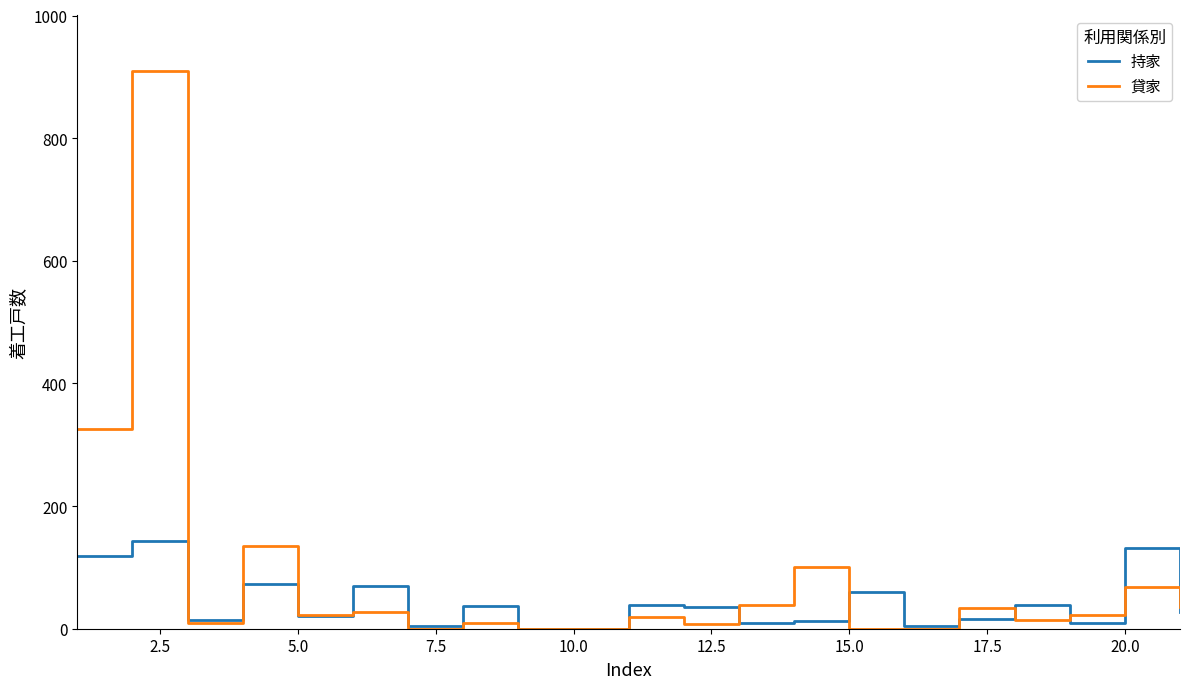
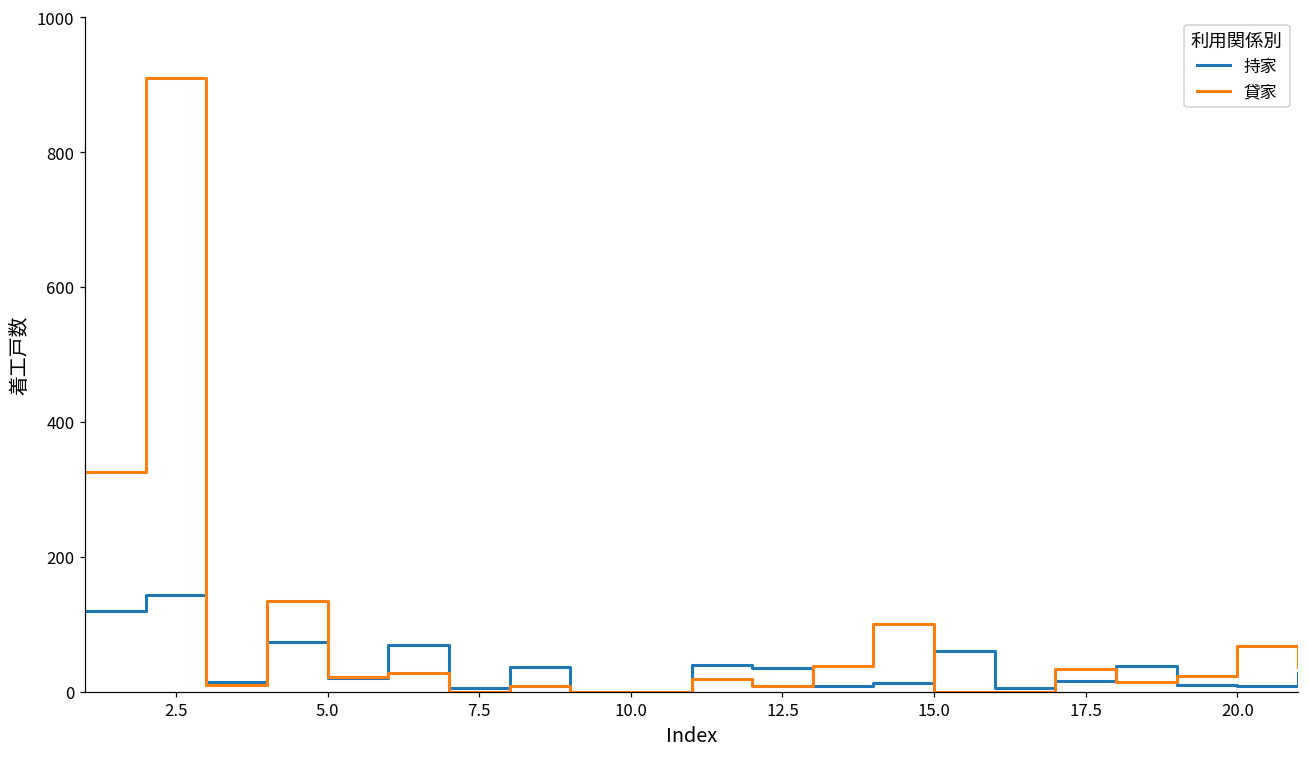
持家, 20.0: 130 -> 10
